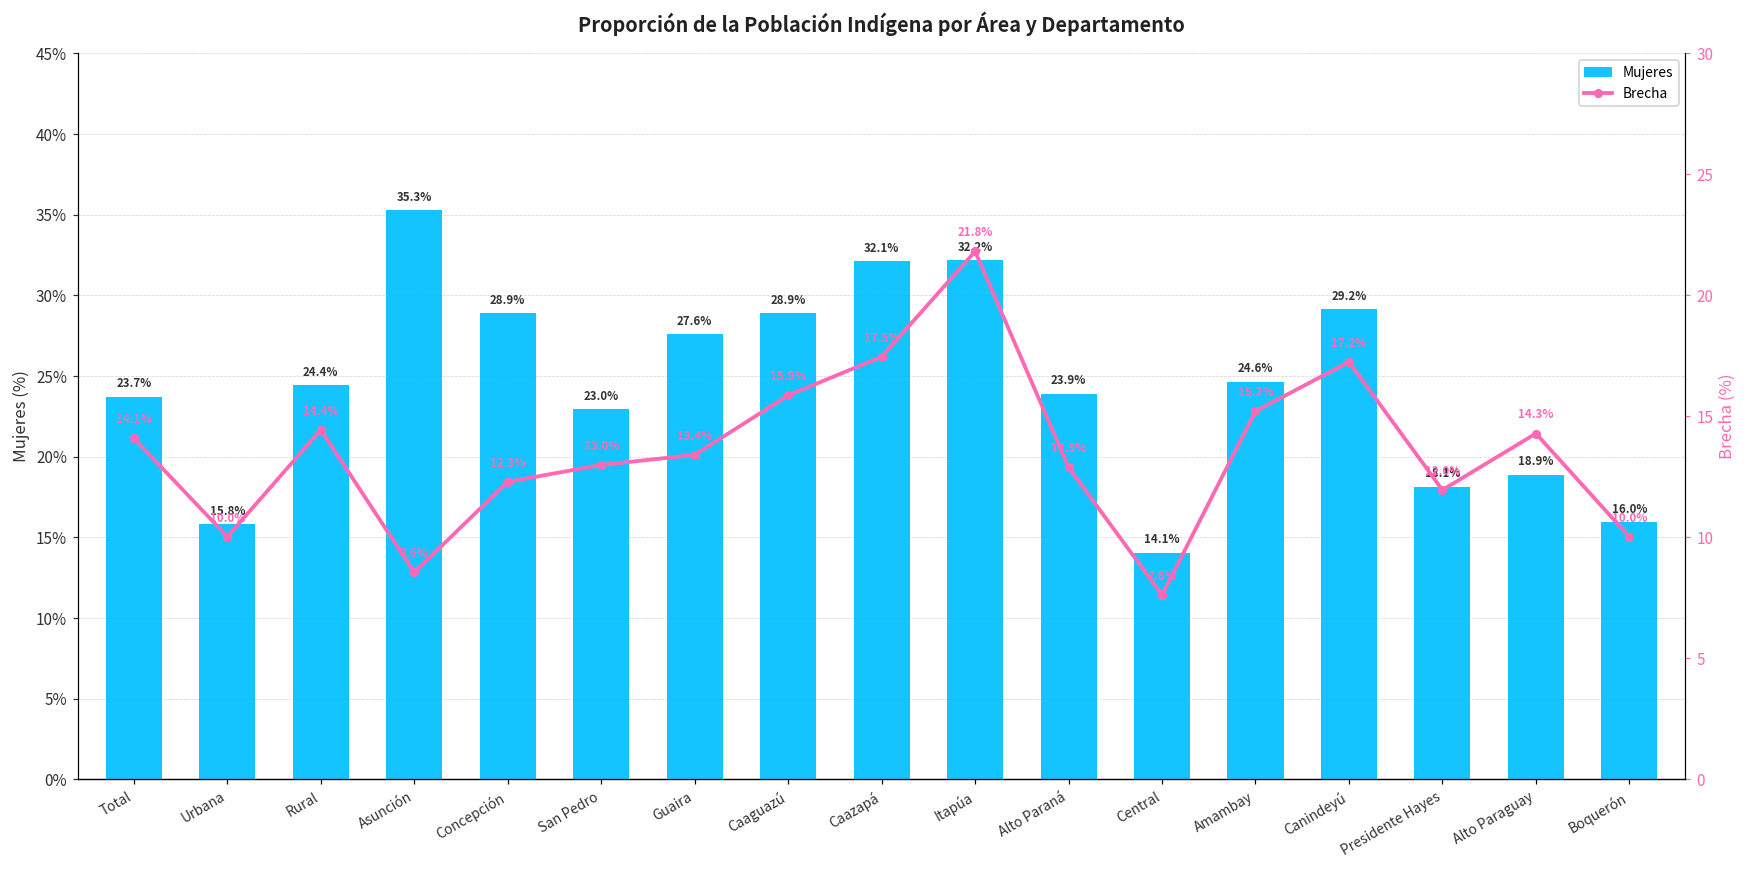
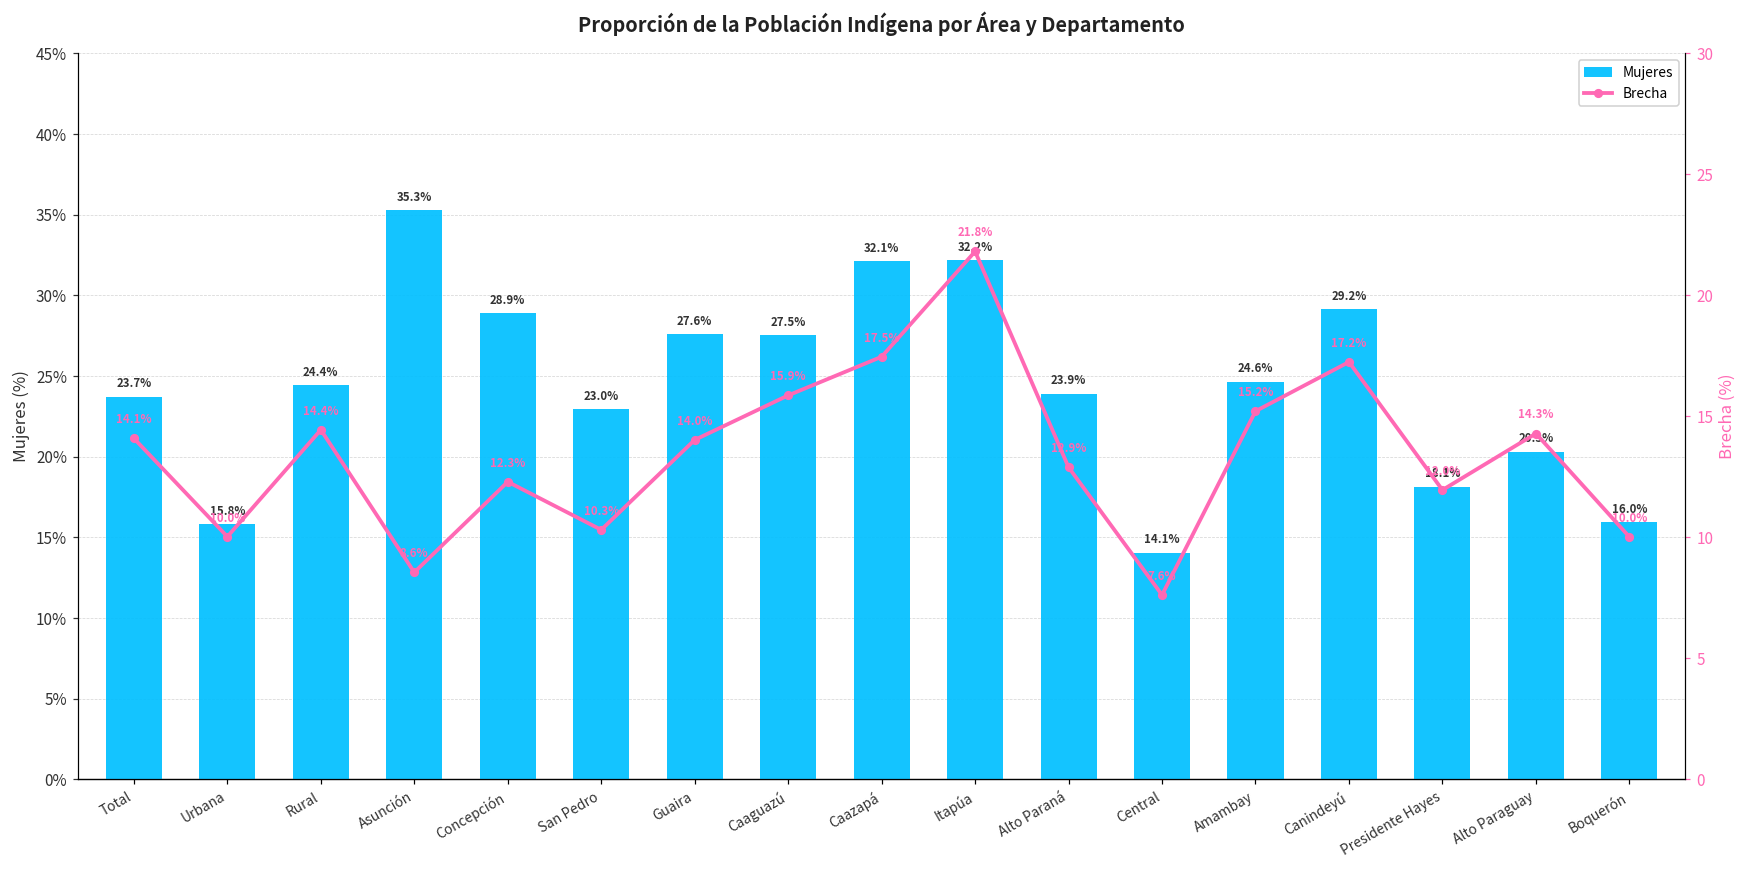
Mujeres, Caaguazú: 28.9% -> 27.5%
Mujeres, Alto Paraguay: 18.9% -> 20.3%
Brecha, San Pedro: 13.0% -> 10.3%
Brecha, Guaira: 13.4% -> 14.0%
